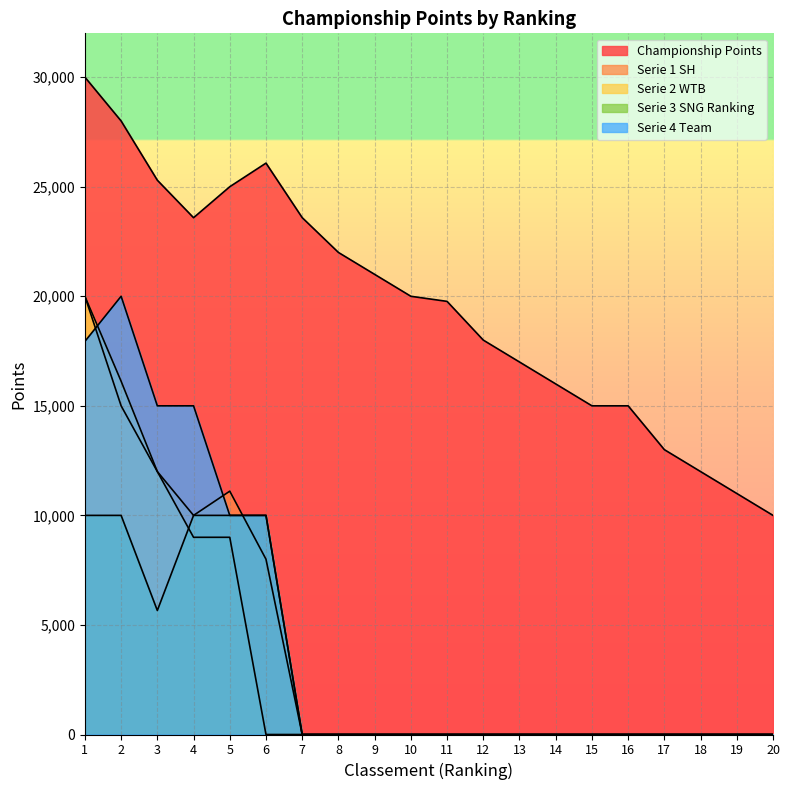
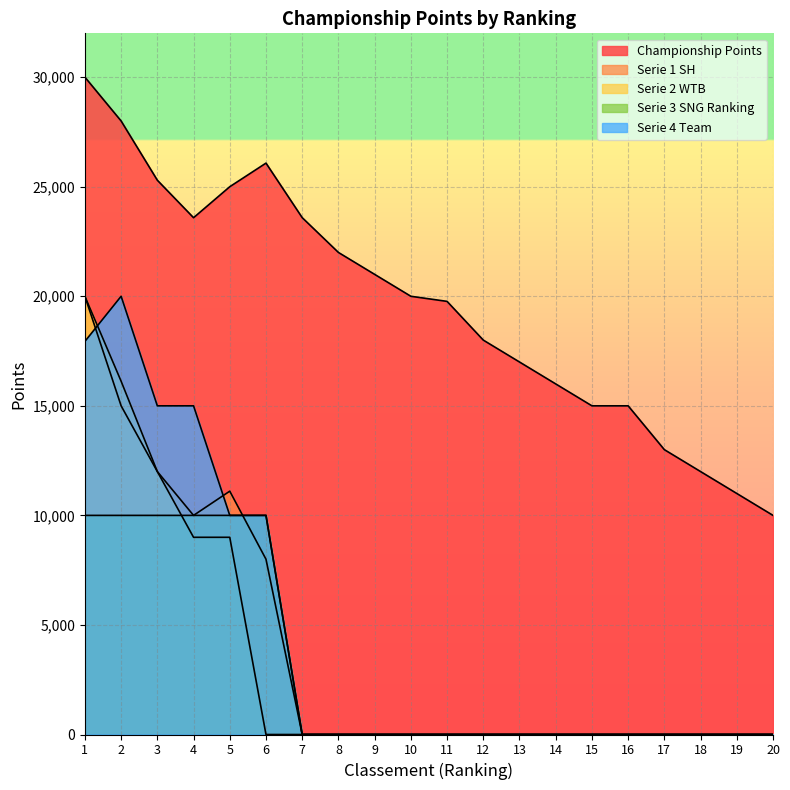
Serie 3 SNG Ranking, 3: 5,700 -> 10,000
